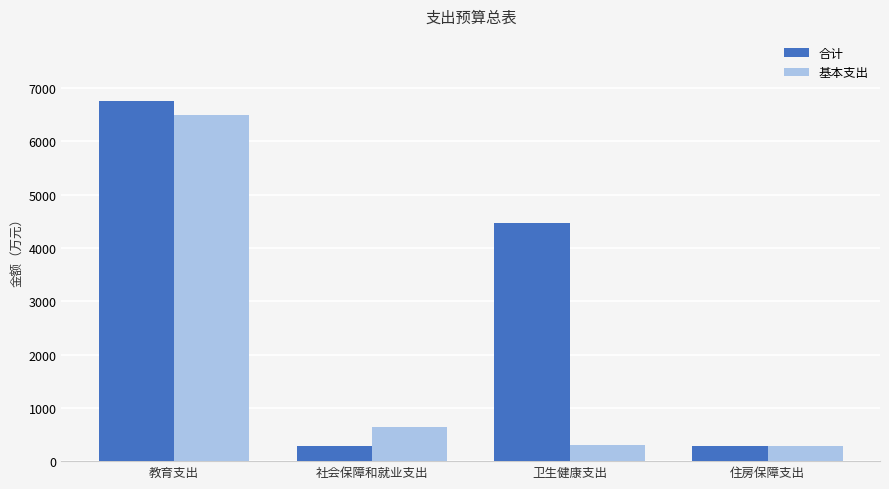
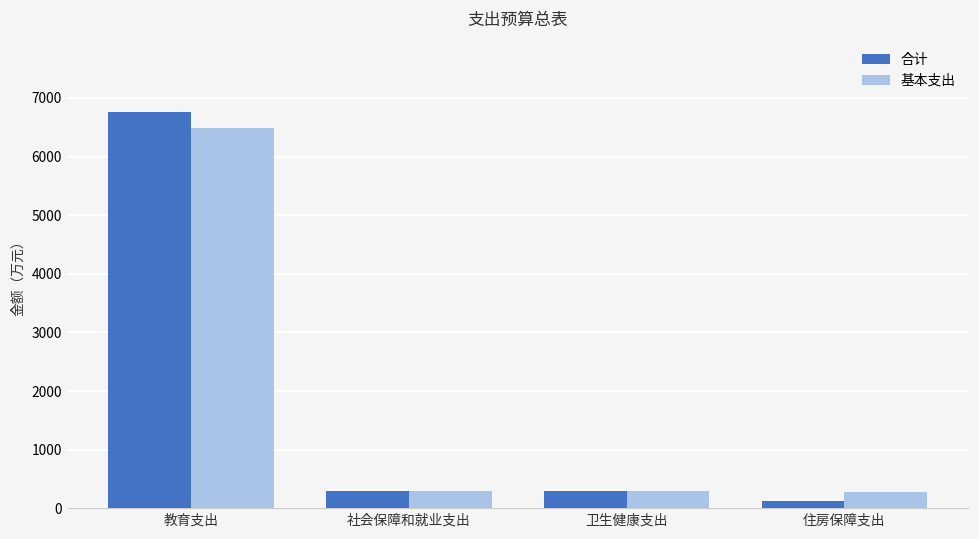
基本支出, 社会保障和就业支出: 600 -> 300
合计, 卫生健康支出: 4500 -> 300
合计, 住房保障支出: 300 -> 100
